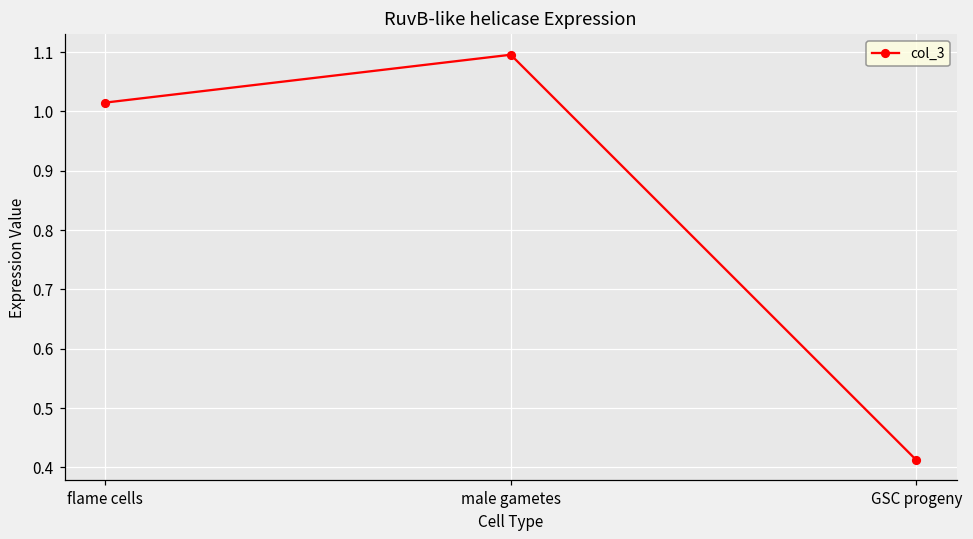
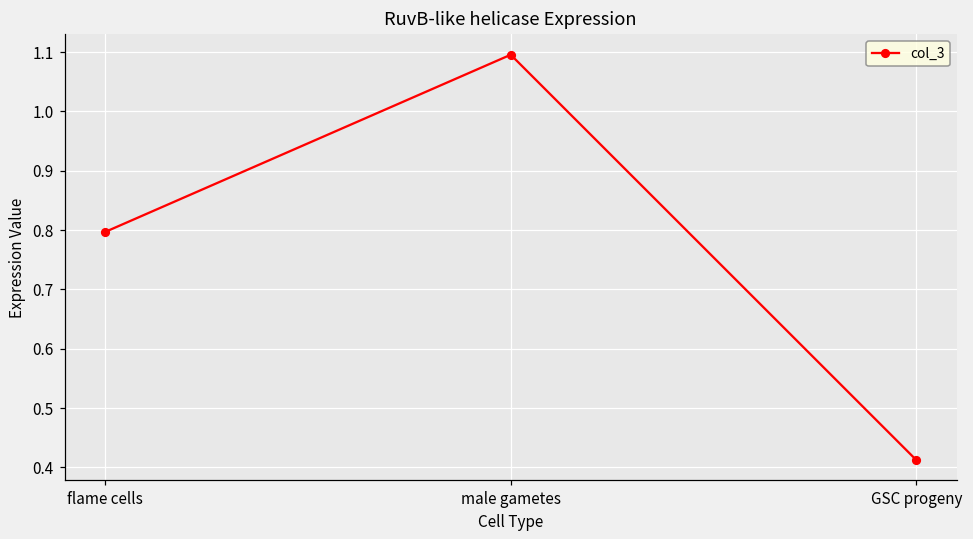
flame cells: 1.01 -> 0.80
